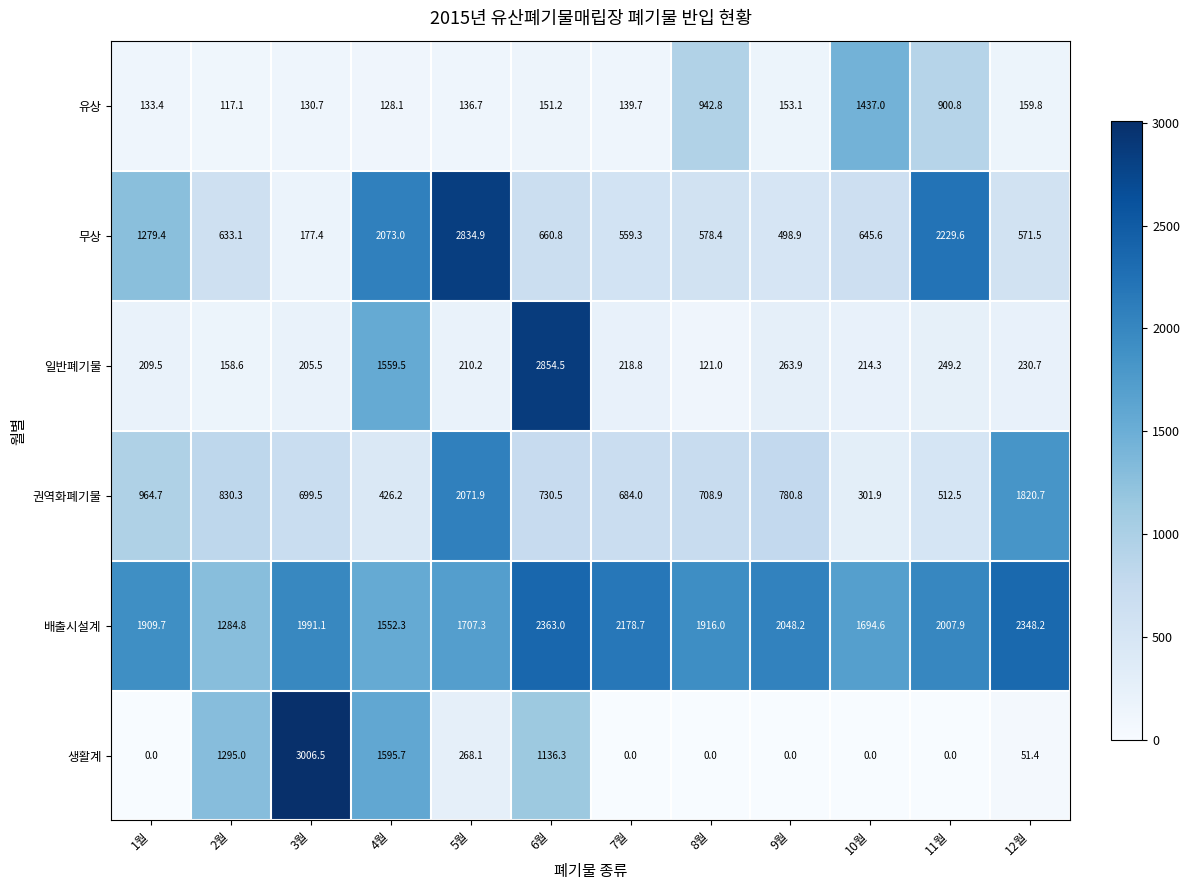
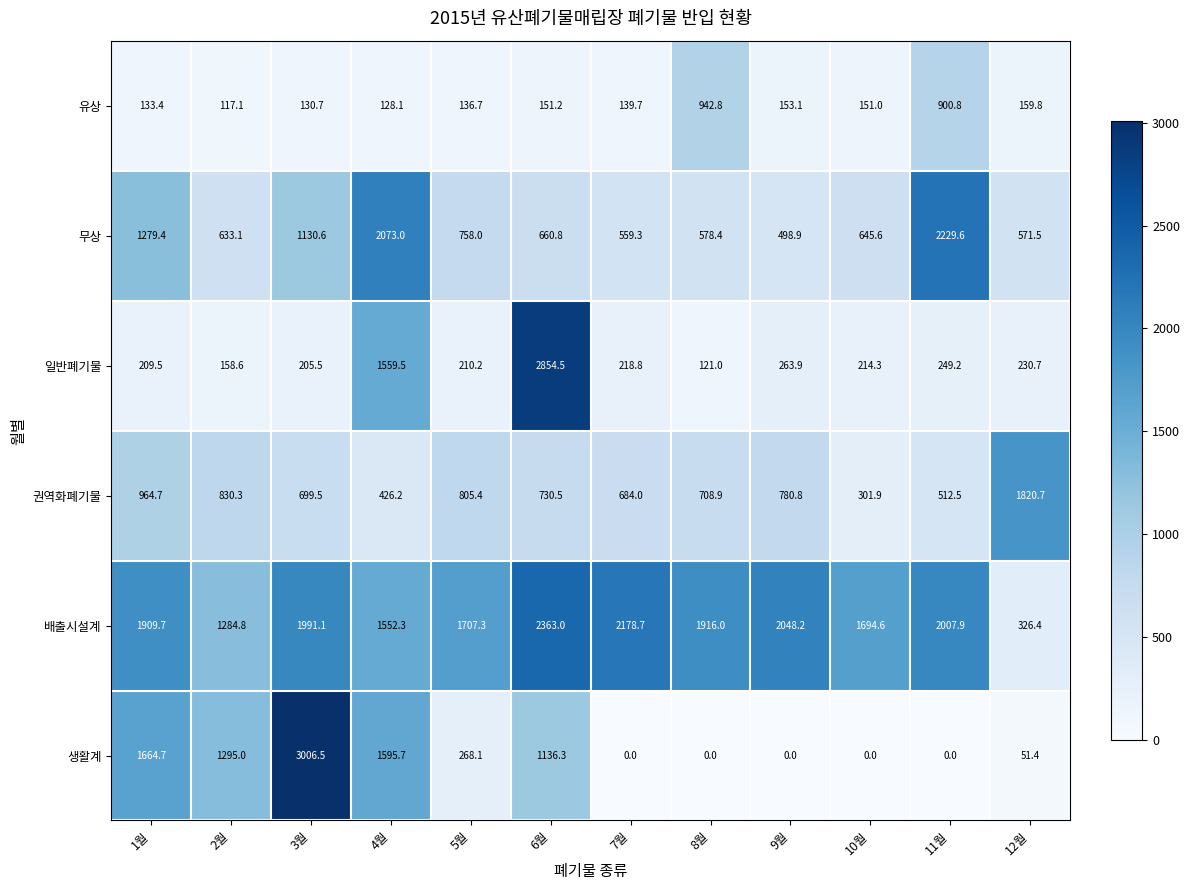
유상, 10월: 1437.0 -> 151.0
무상, 3월: 177.4 -> 1130.6
무상, 5월: 2834.9 -> 758.0
권역화폐기물, 5월: 2071.9 -> 805.4
배출시설계, 12월: 2348.2 -> 326.4
생활계, 1월: 0.0 -> 1664.7
